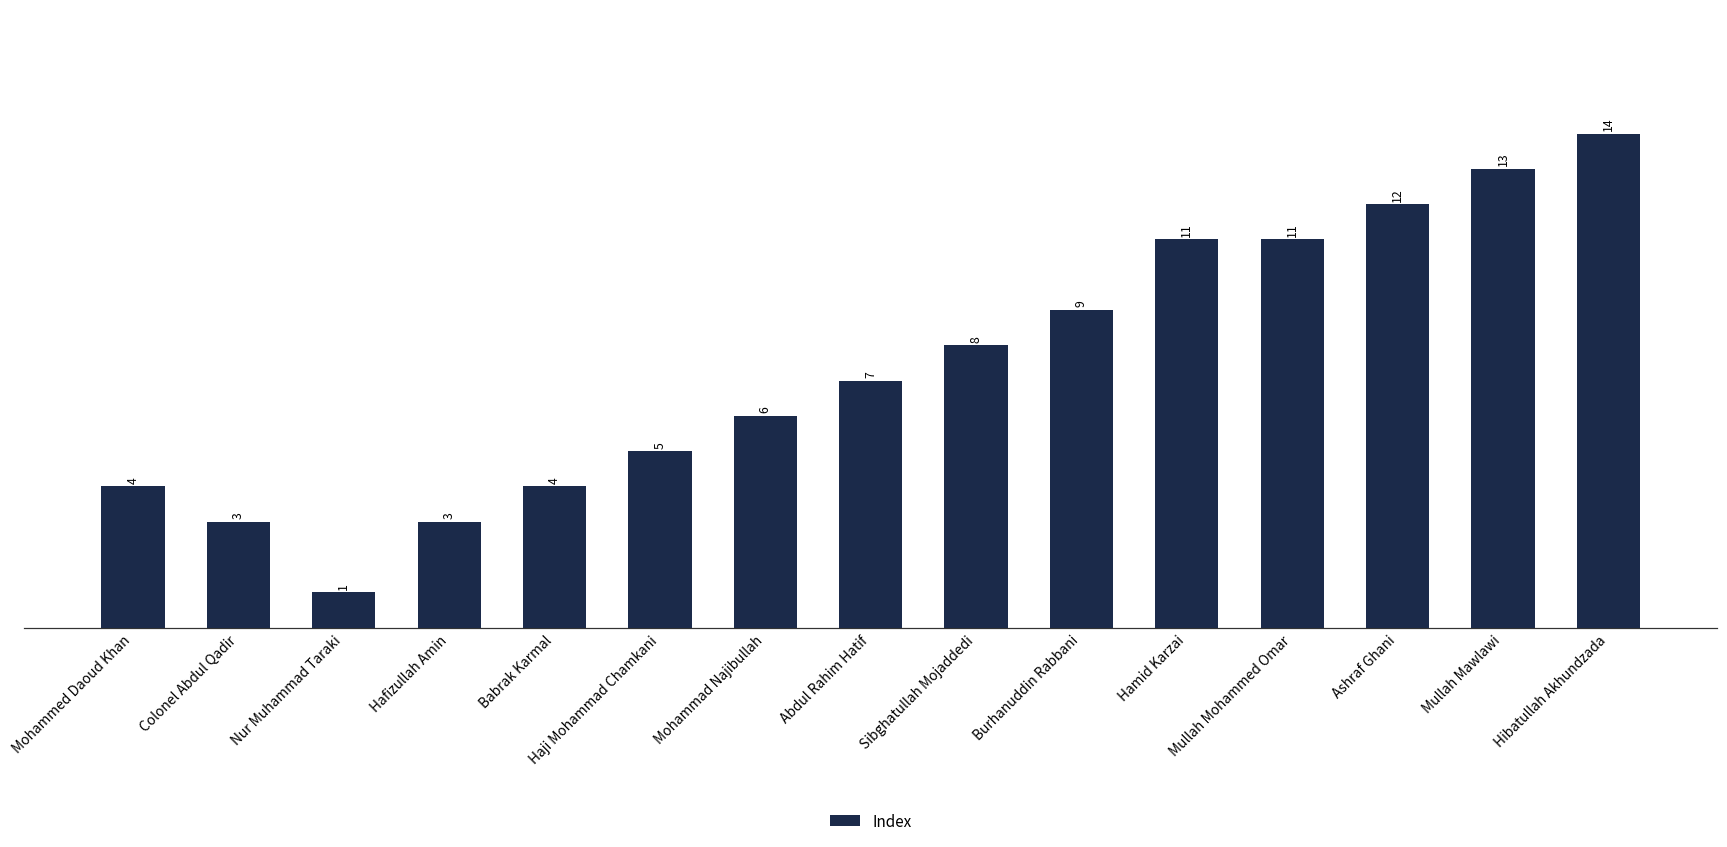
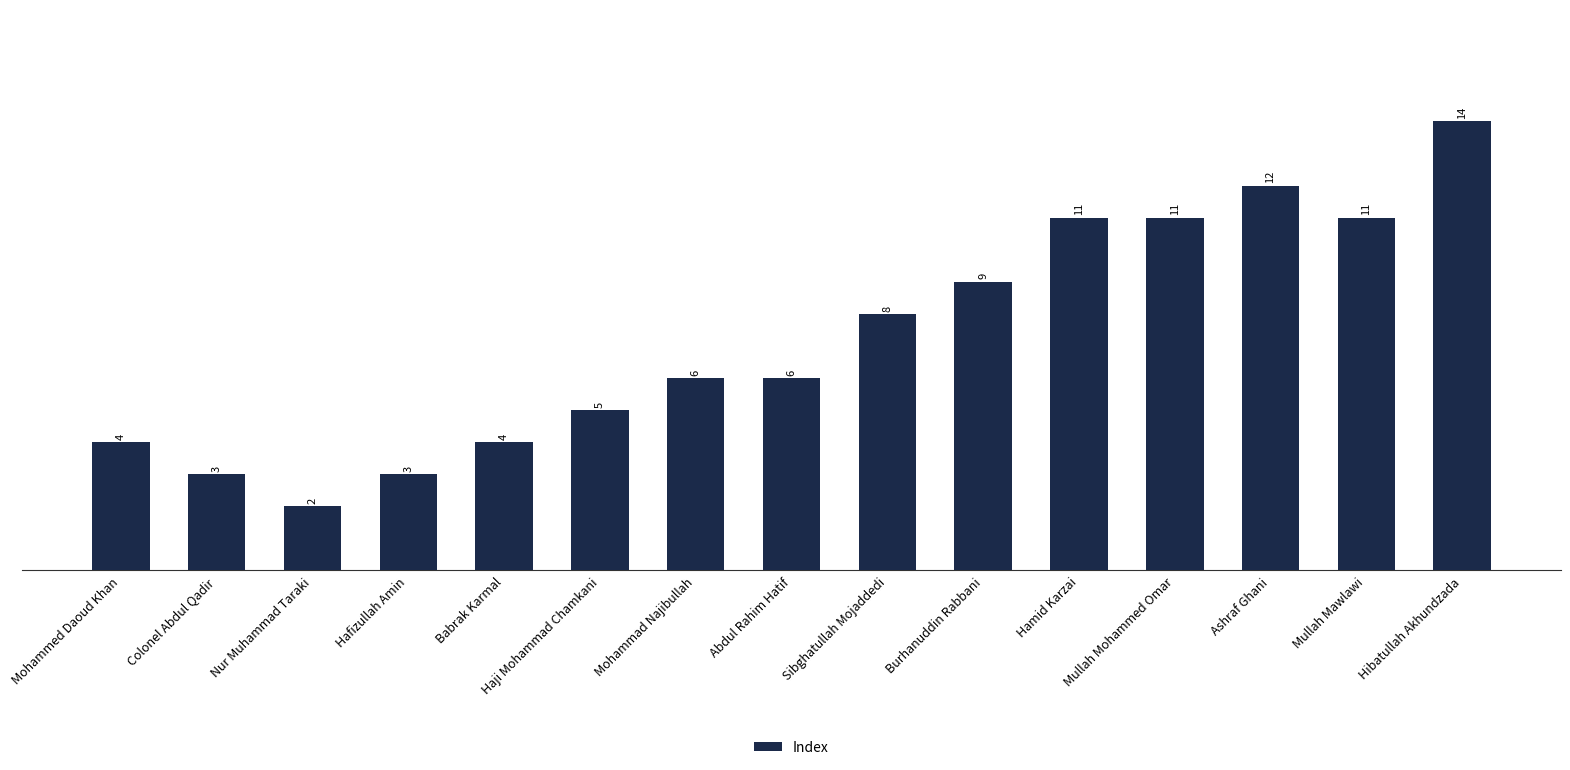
Nur Muhammad Taraki: 1 -> 2
Abdul Rahim Hatif: 7 -> 6
Mullah Mawlawi: 13 -> 11
